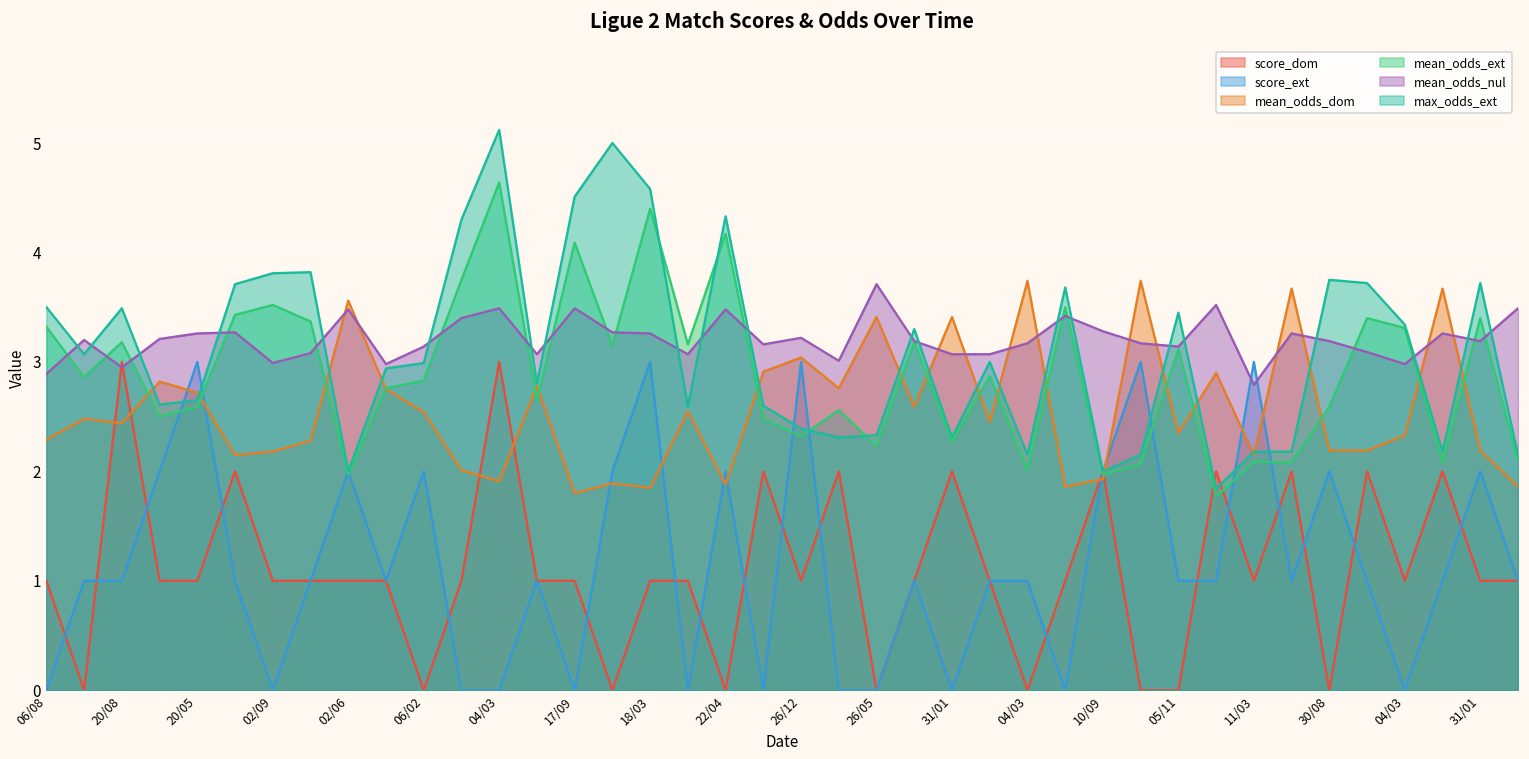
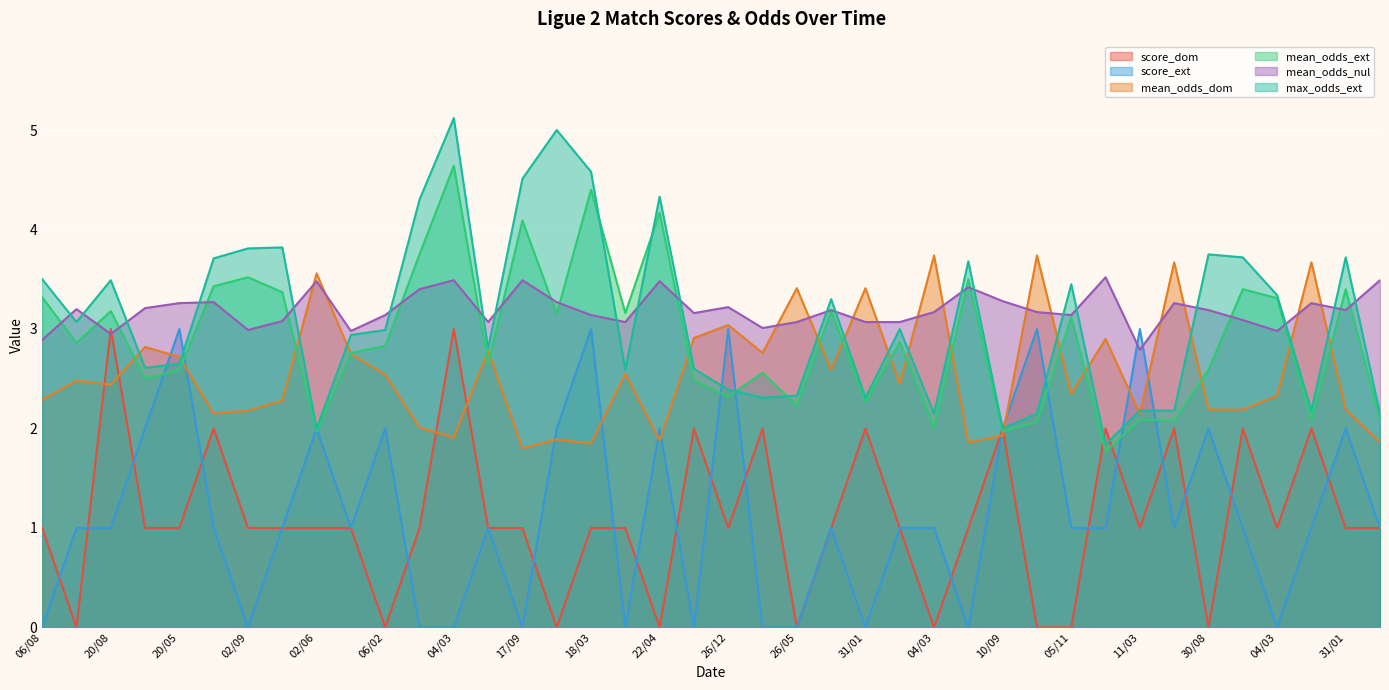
mean_odds_nul, 18/03: 3.3 -> 3.1
mean_odds_nul, 26/05: 3.7 -> 3.1
